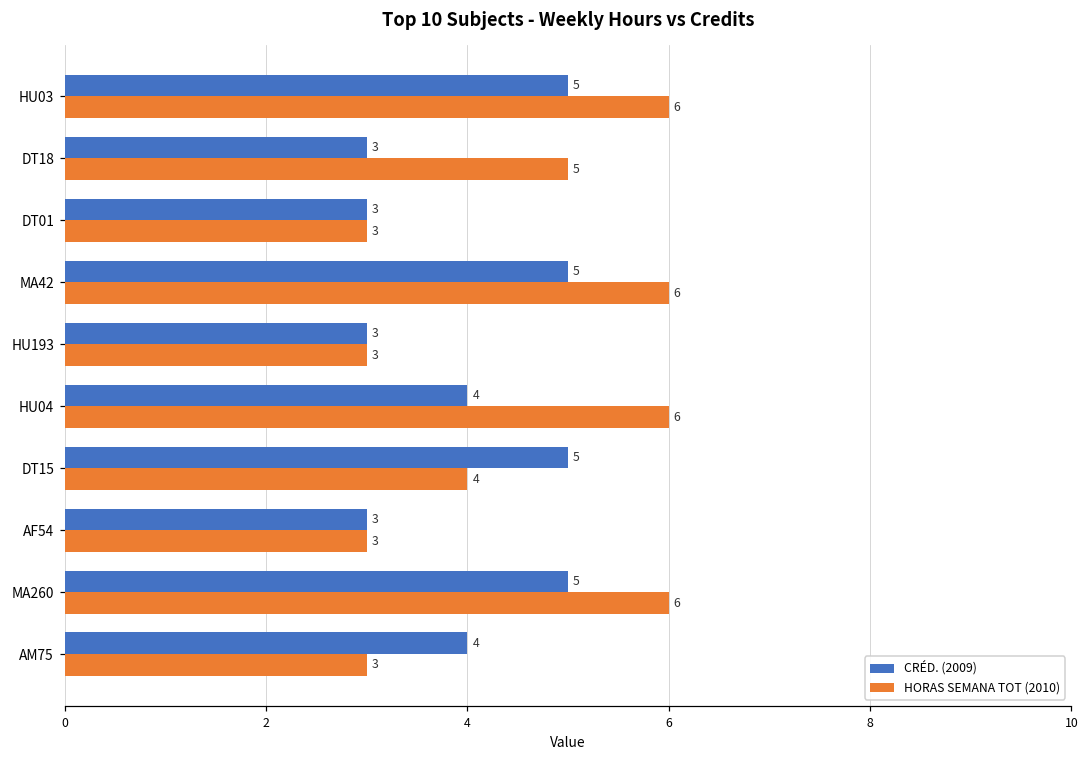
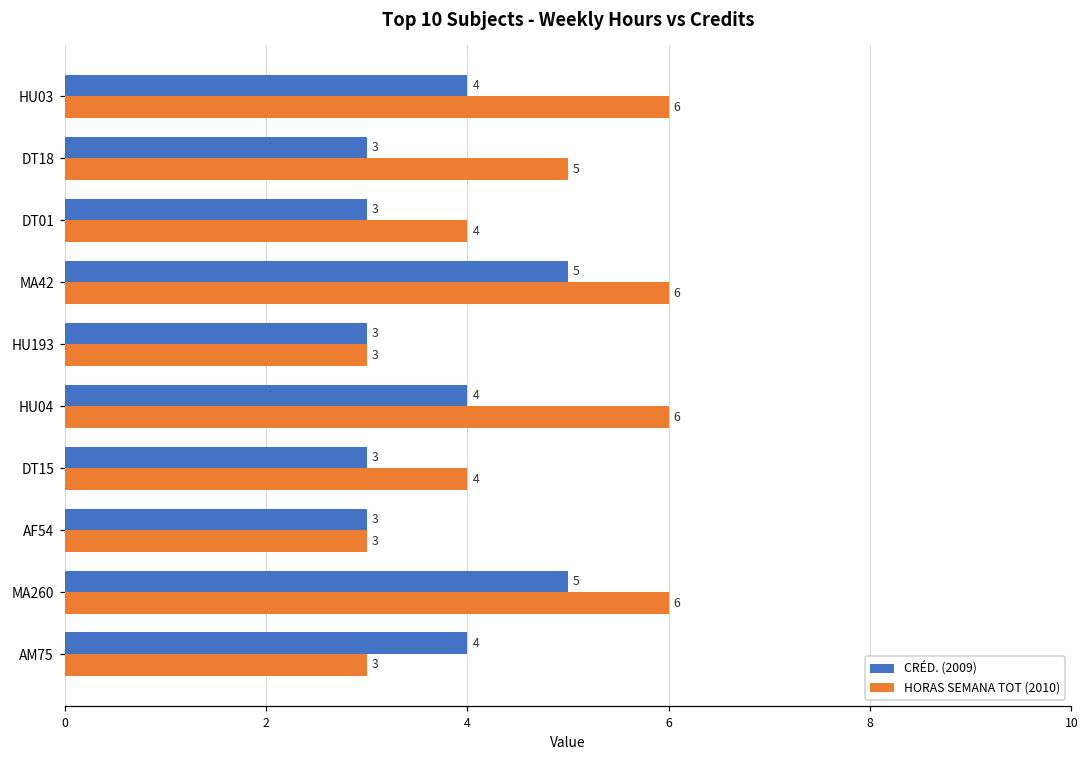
CRÉD. (2009), HU03: 5 -> 4
HORAS SEMANA TOT (2010), DT01: 3 -> 4
CRÉD. (2009), DT15: 5 -> 3
